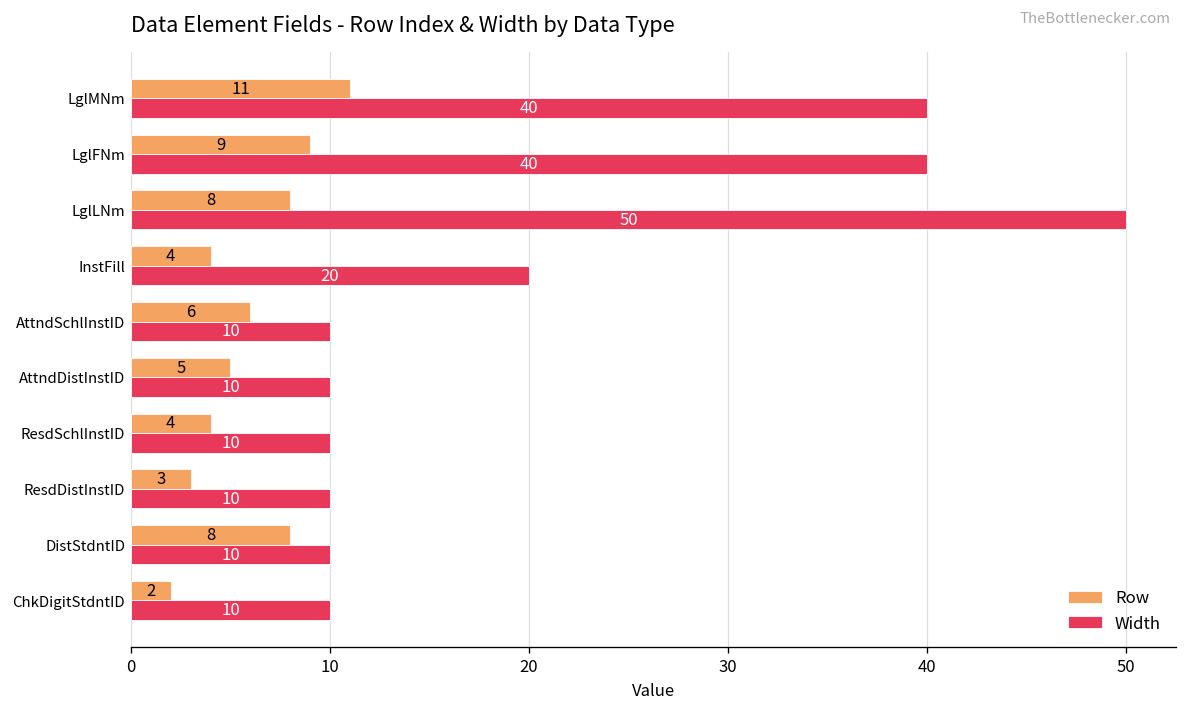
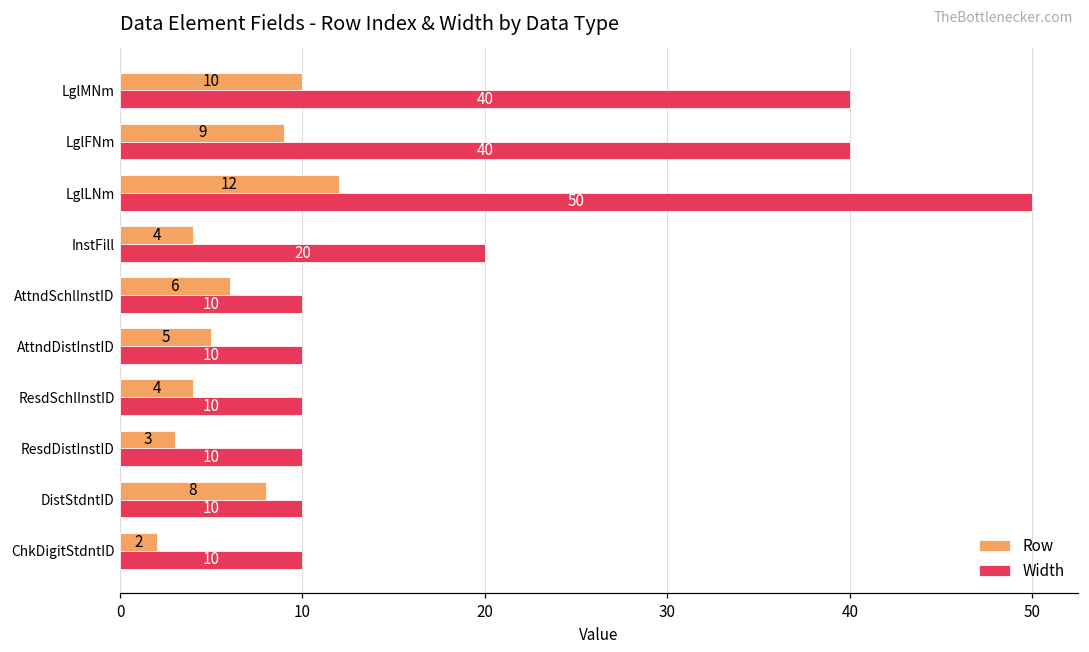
Row, LglMNm: 11 -> 10
Row, LglLNm: 8 -> 12
